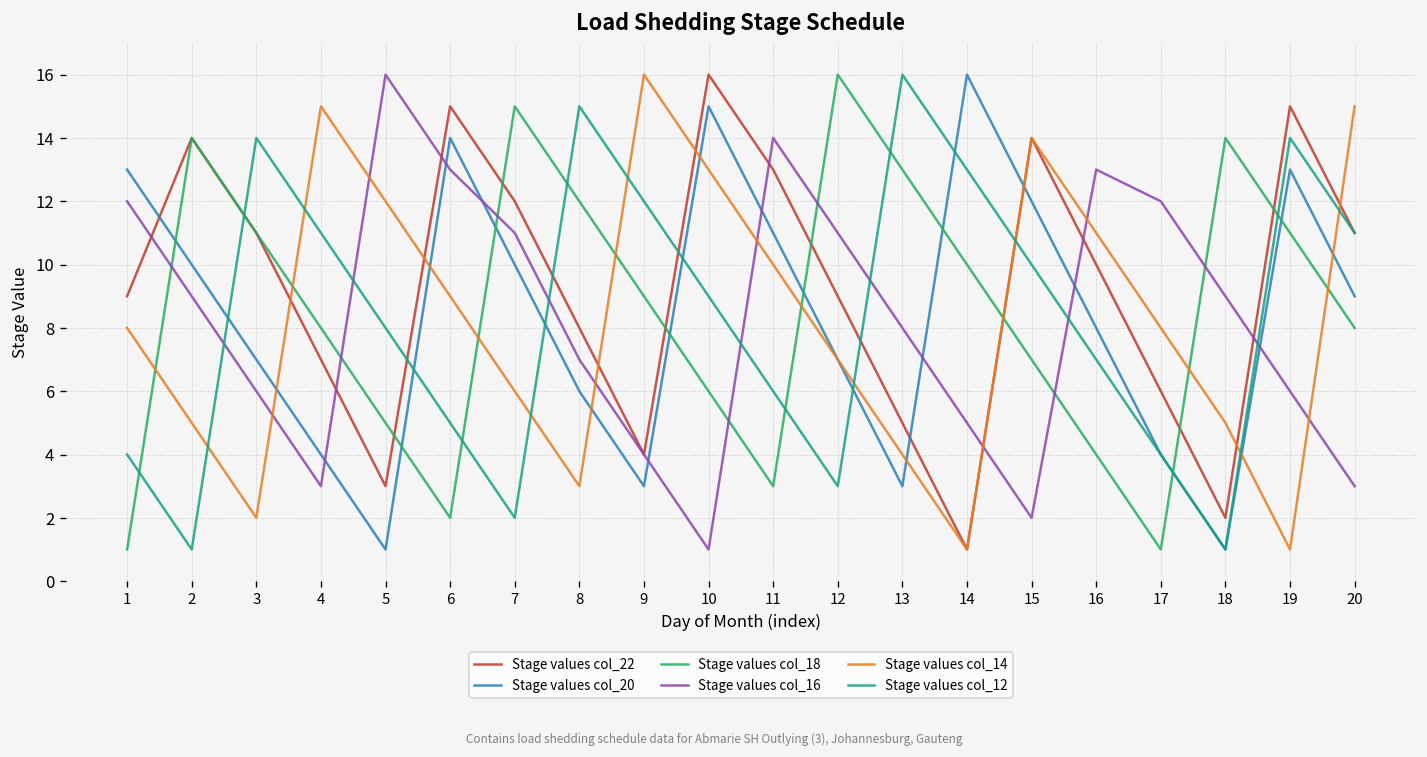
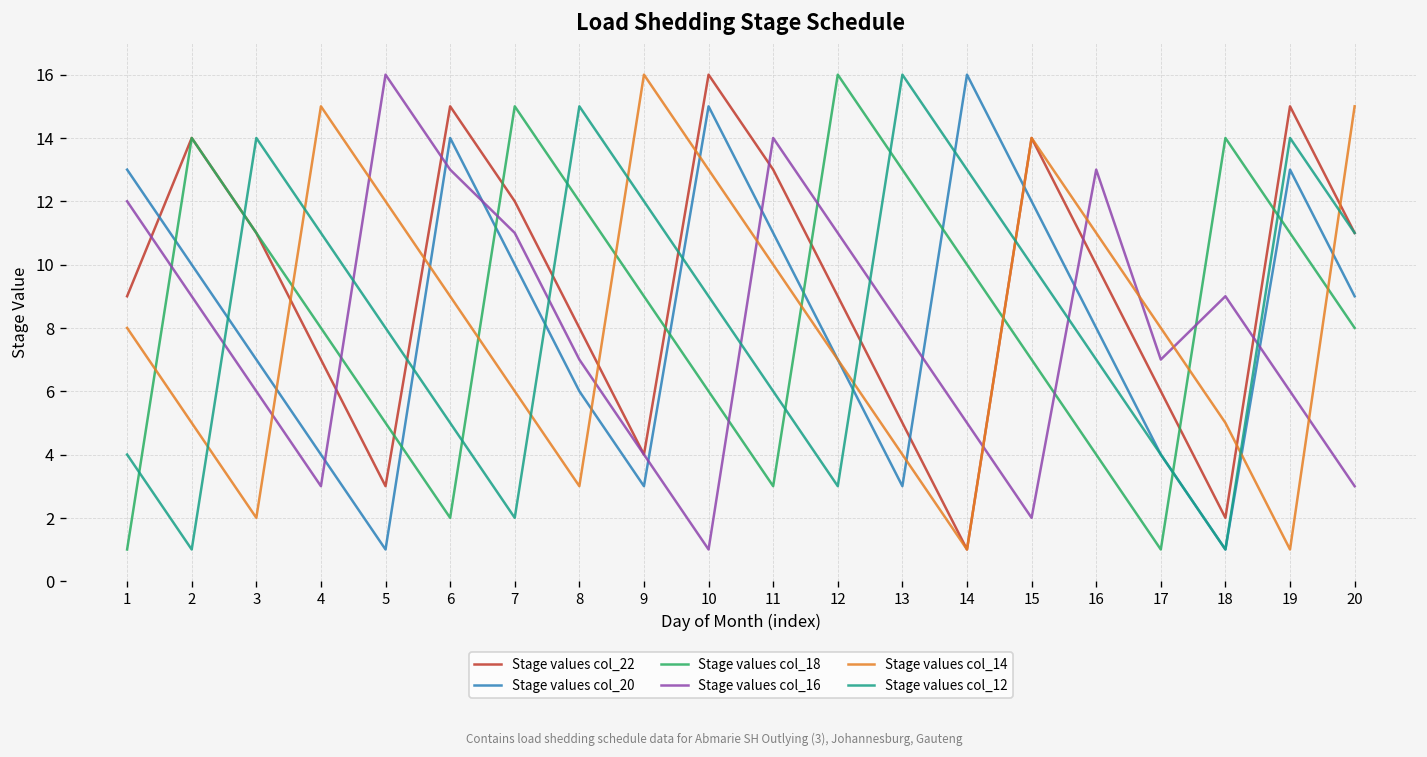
Stage values col_16, 17: 12 -> 7
